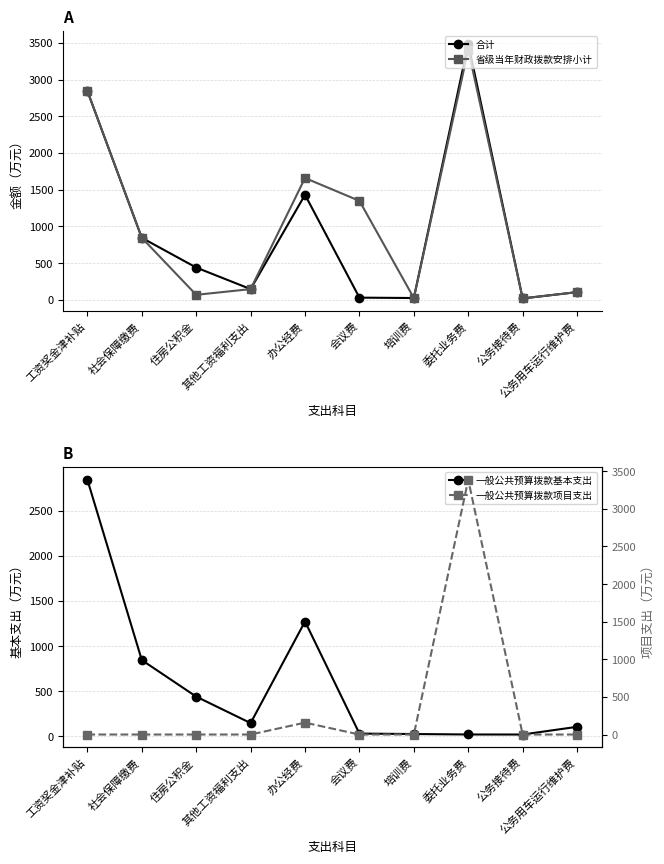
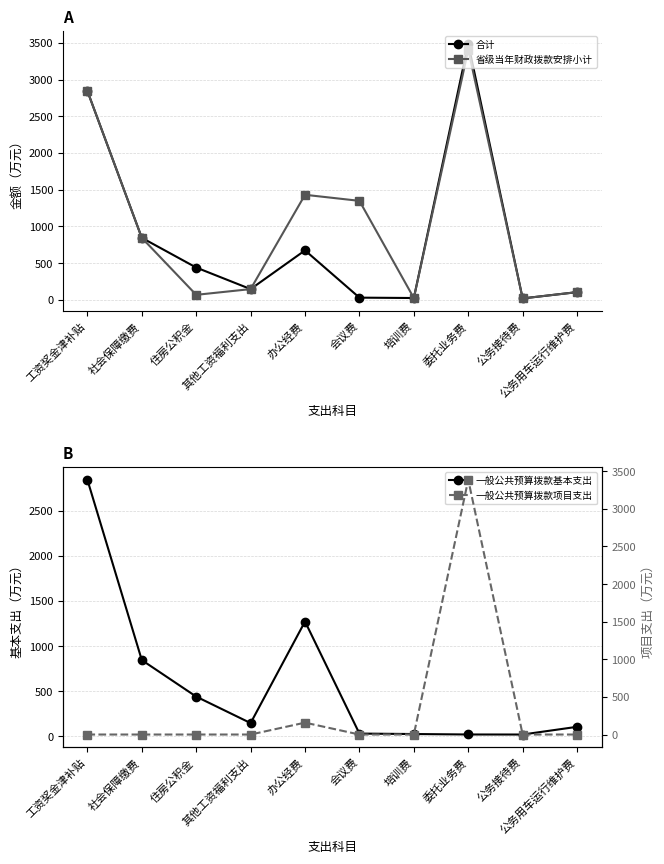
A, 合计, 办公经费: 1400 -> 700
A, 省级当年财政拨款安排小计, 办公经费: 1700 -> 1400
